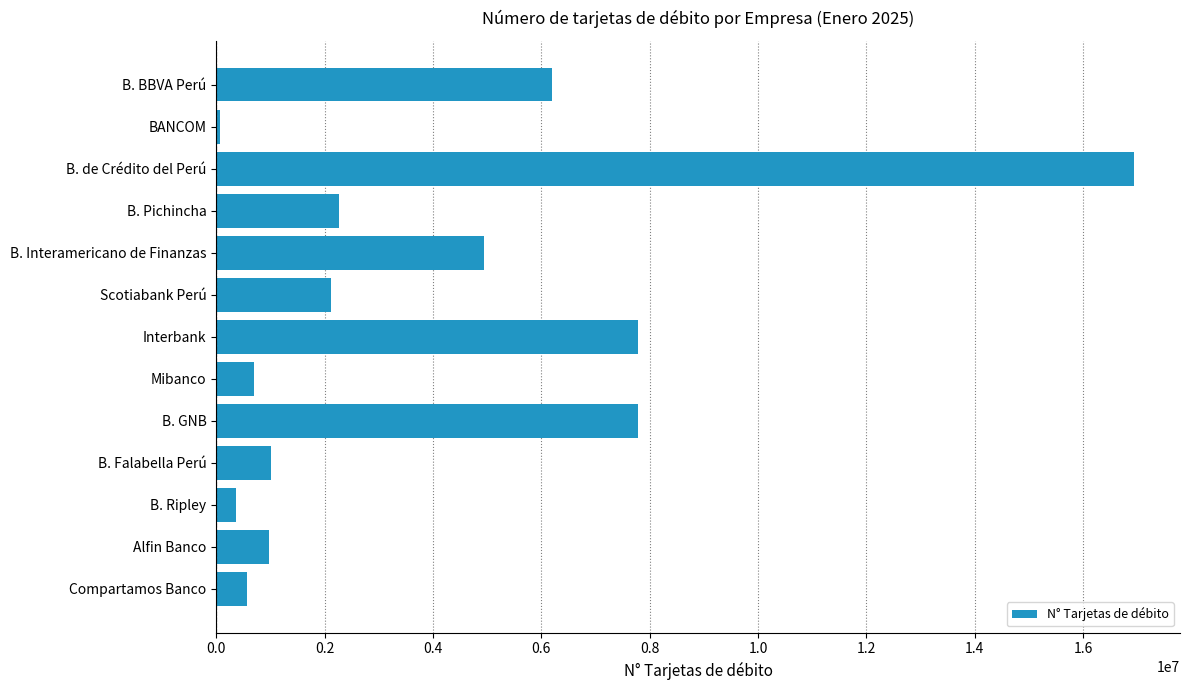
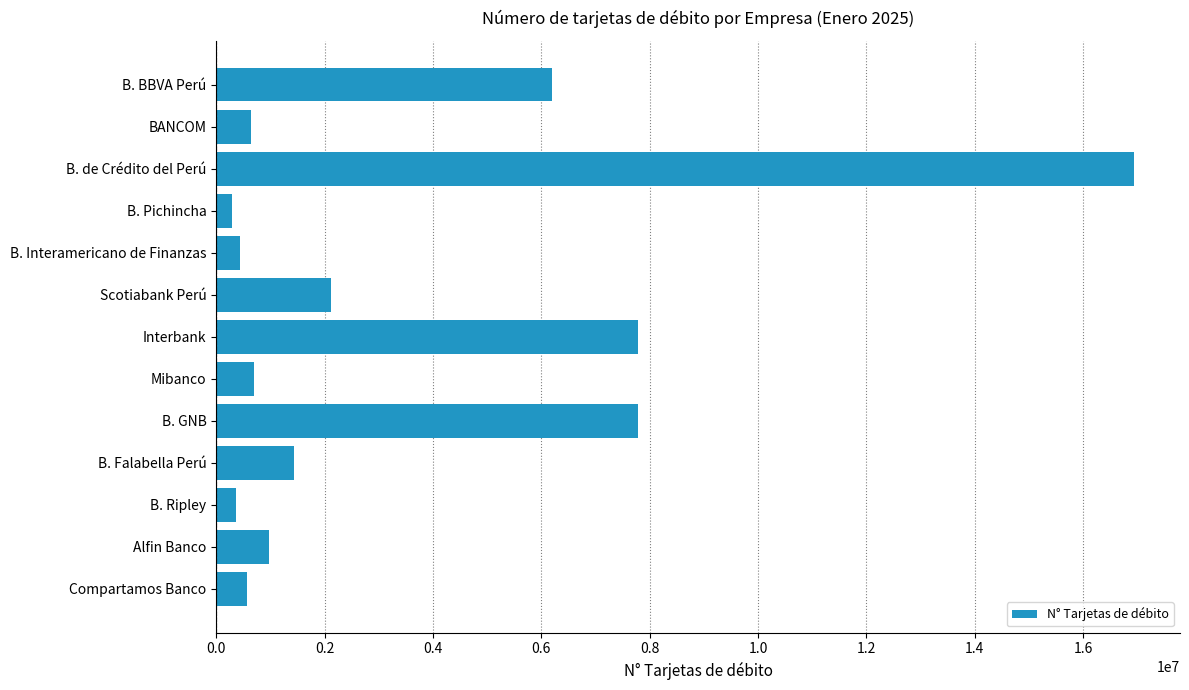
BANCOM: 100000 -> 600000
B. Pichincha: 2300000 -> 300000
B. Interamericano de Finanzas: 4900000 -> 400000
B. Falabella Perú: 1000000 -> 1400000
